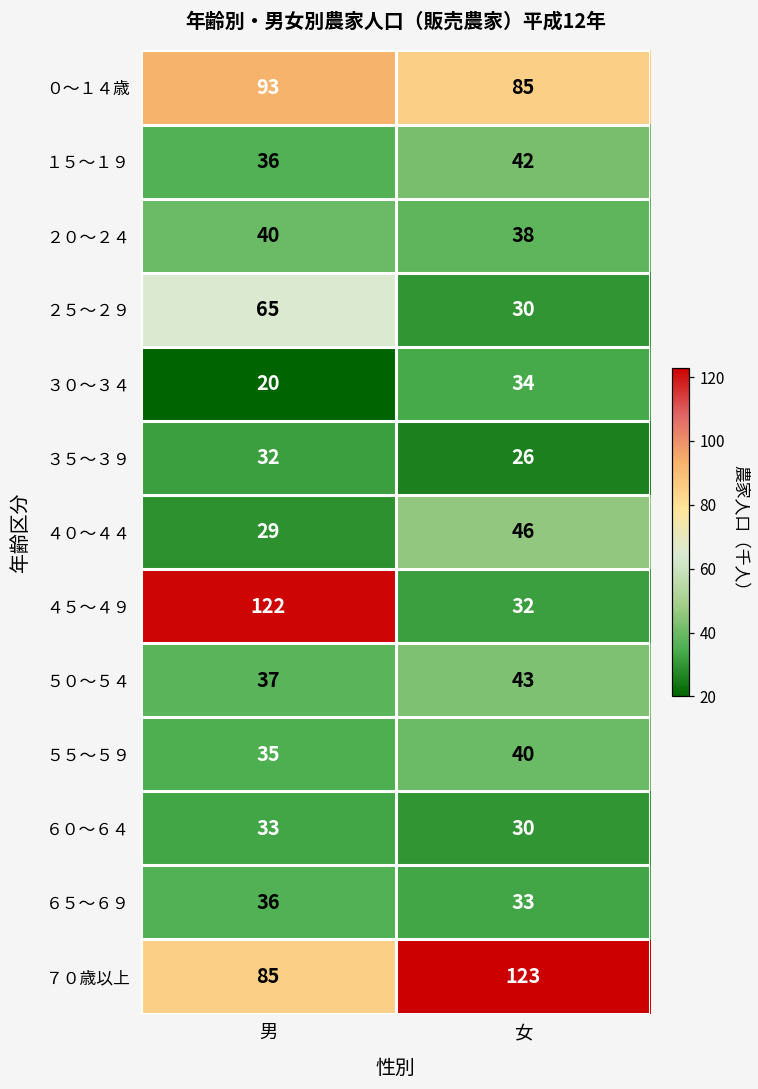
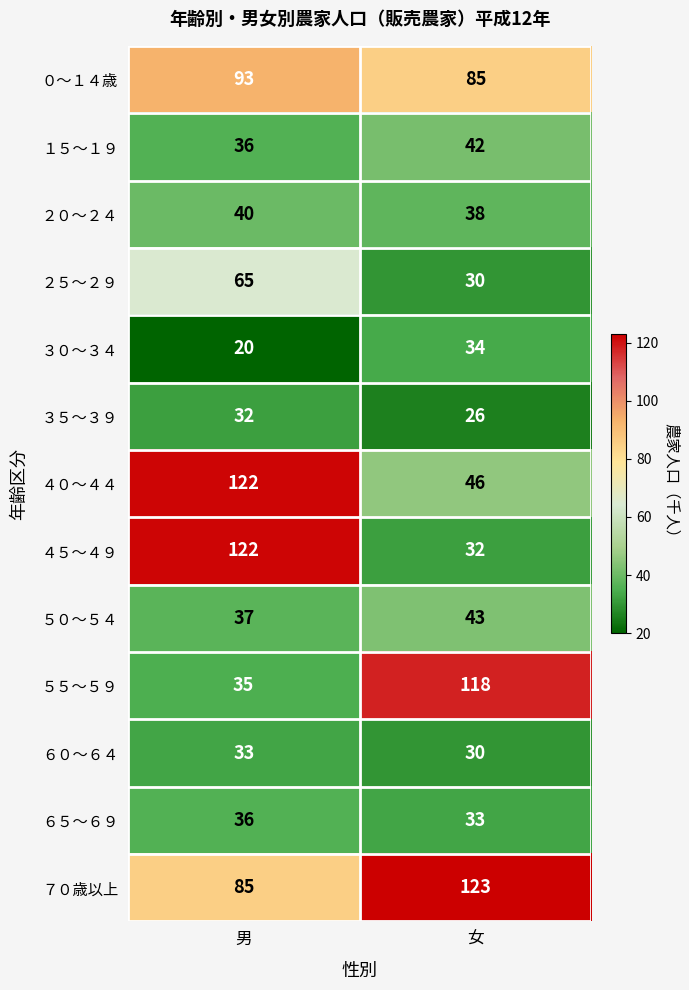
４０～４４, 男: 29 -> 122
５５～５９, 女: 40 -> 118
